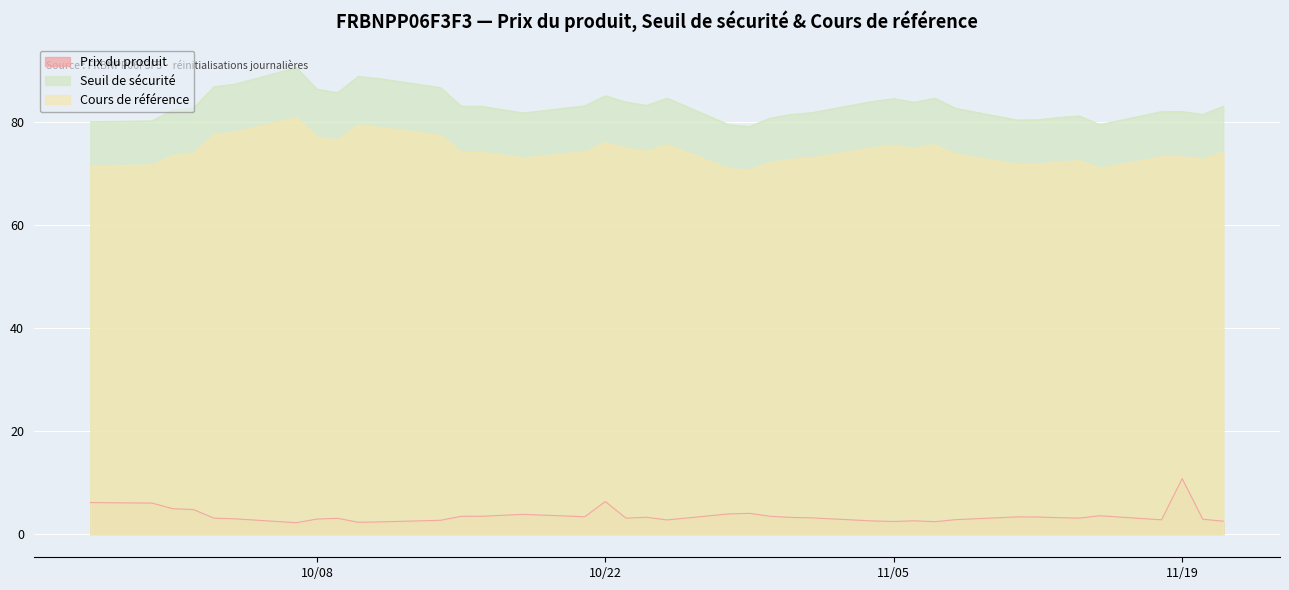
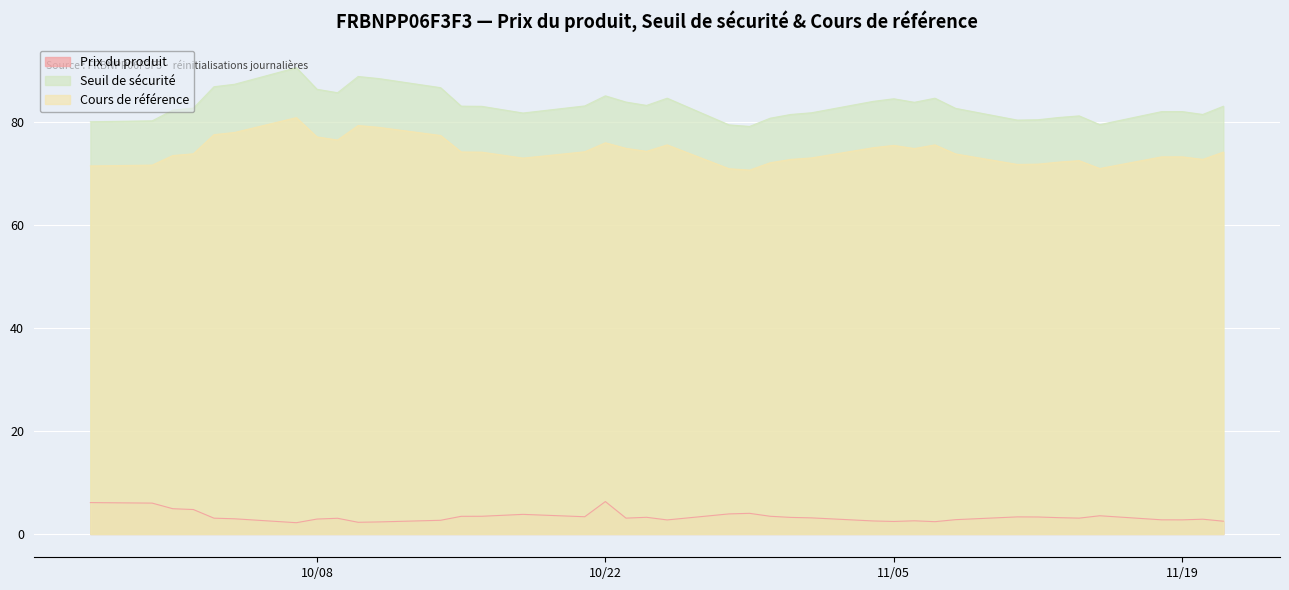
Prix du produit, 11/19: 11 -> 3
